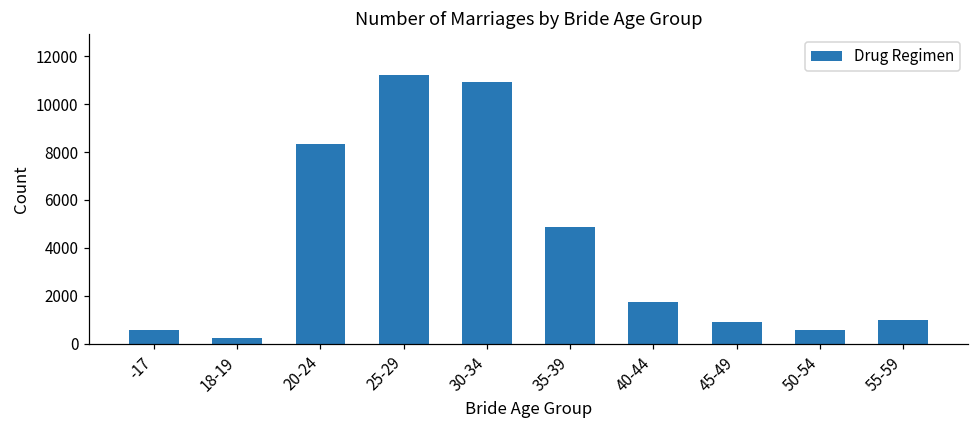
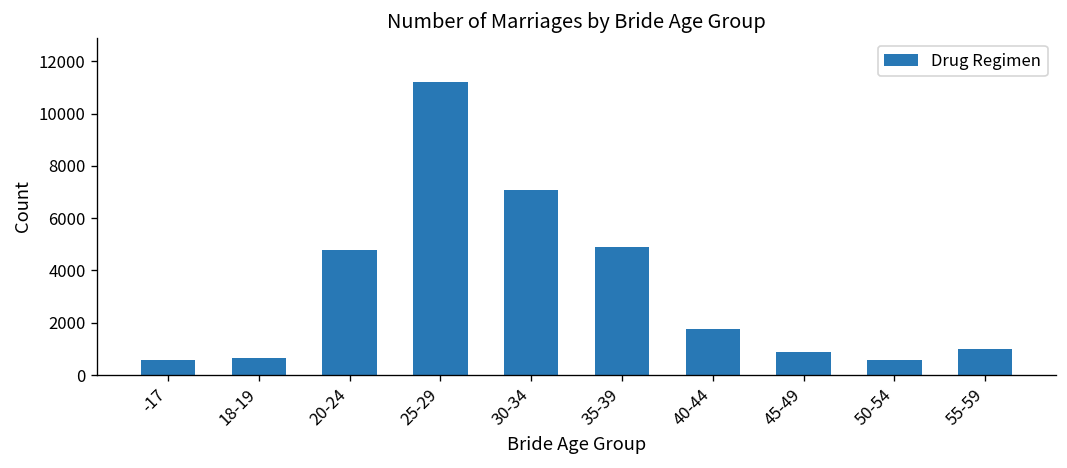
18-19: 200 -> 600
20-24: 8300 -> 4800
30-34: 10900 -> 7100
